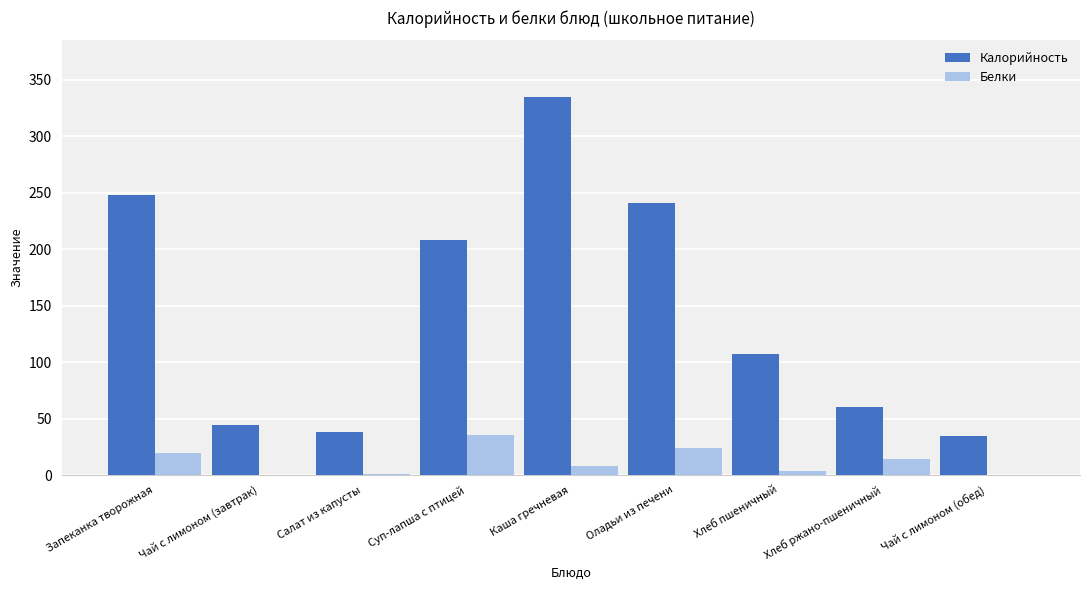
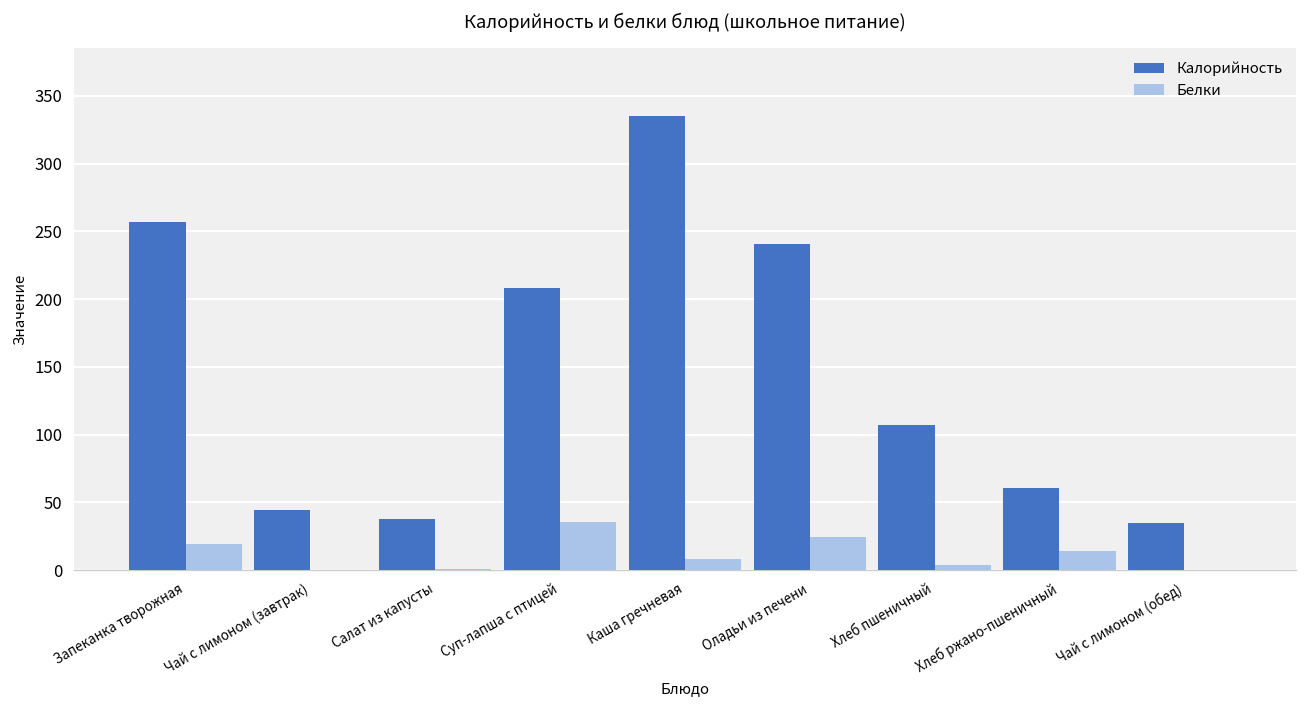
Калорийность, Запеканка творожная: 248 -> 257
